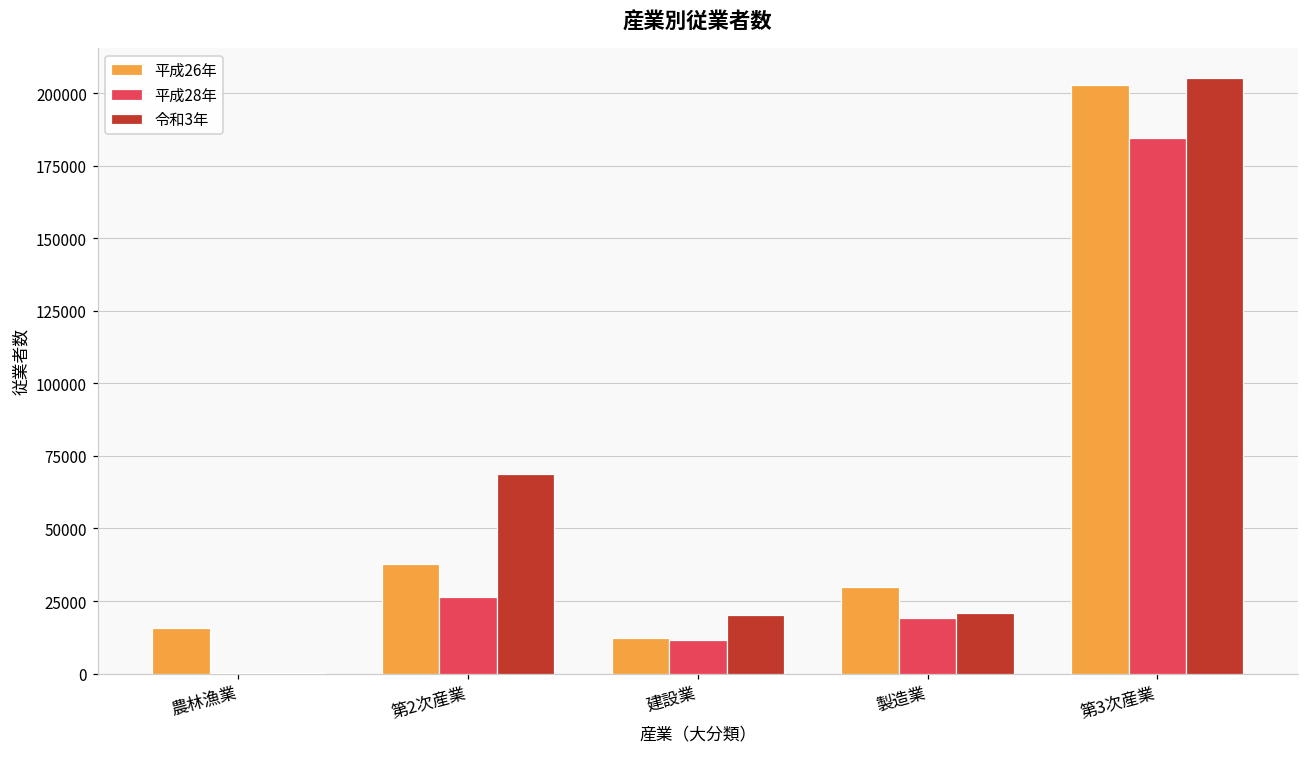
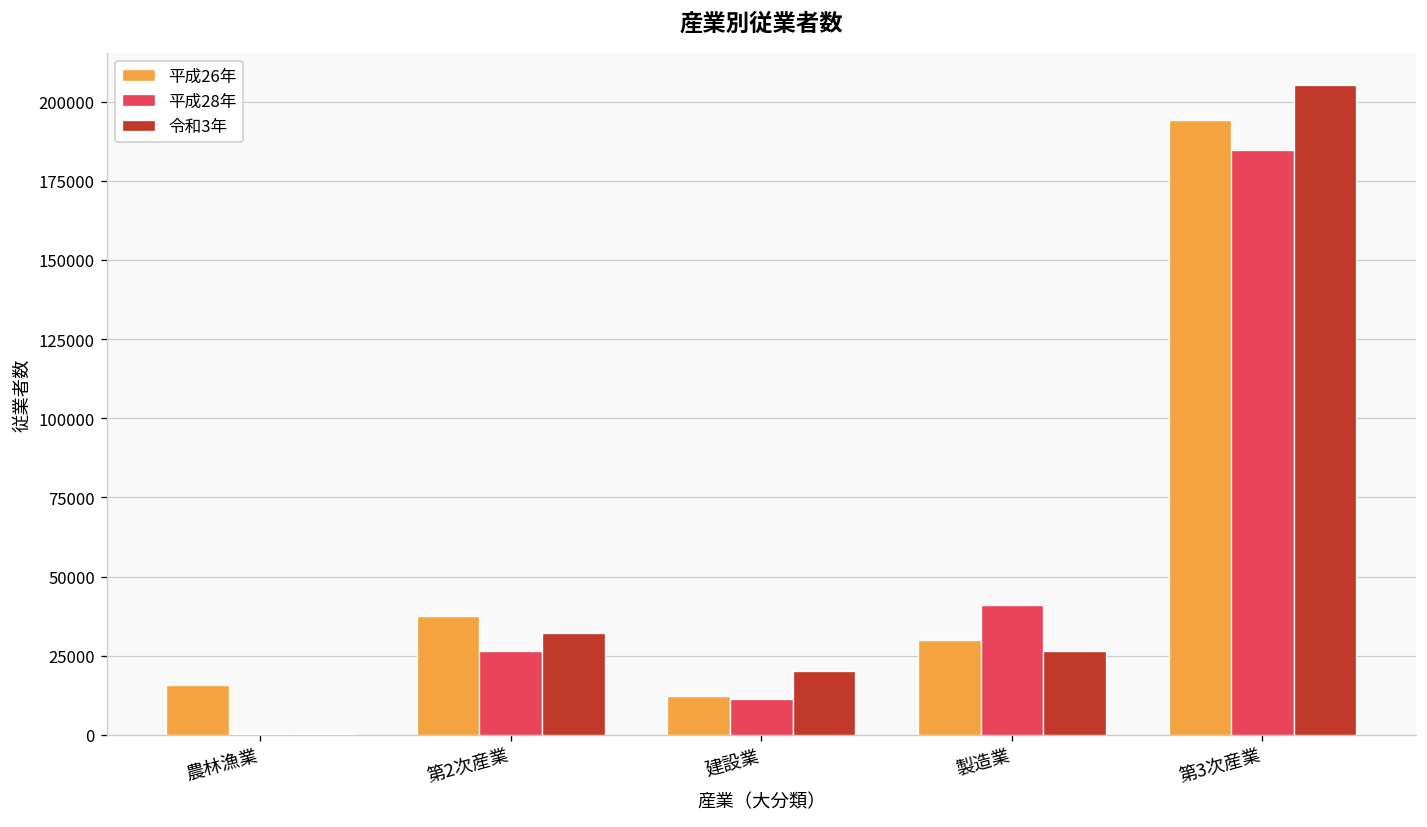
令和3年, 第2次産業: 69000 -> 32000
平成28年, 製造業: 19000 -> 41000
令和3年, 製造業: 21000 -> 26000
平成26年, 第3次産業: 203000 -> 194000
